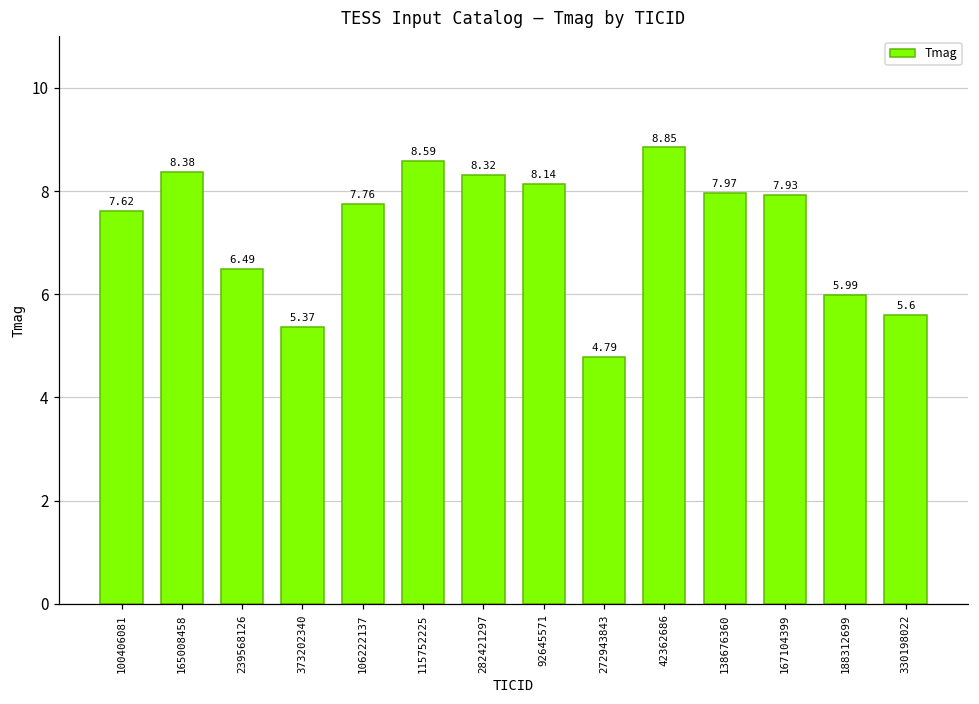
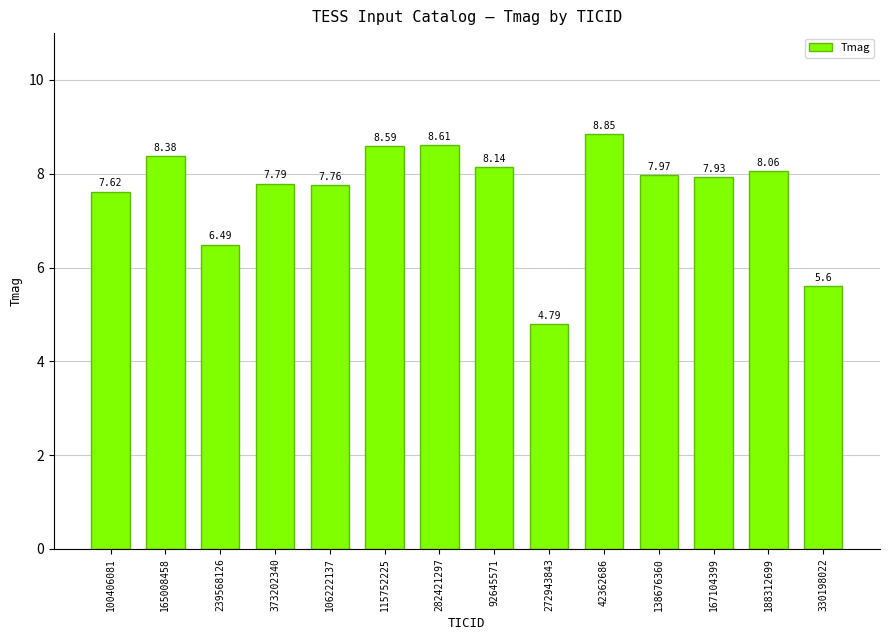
373202340: 5.37 -> 7.79
282421297: 8.32 -> 8.61
188312699: 5.99 -> 8.06
